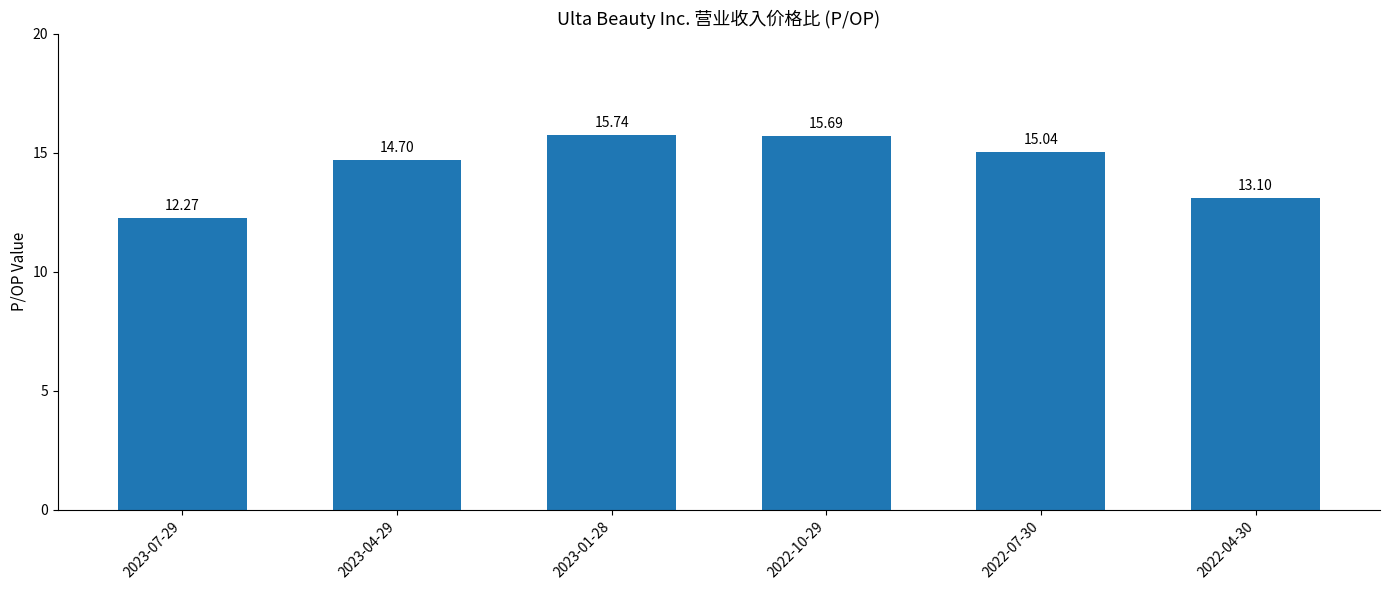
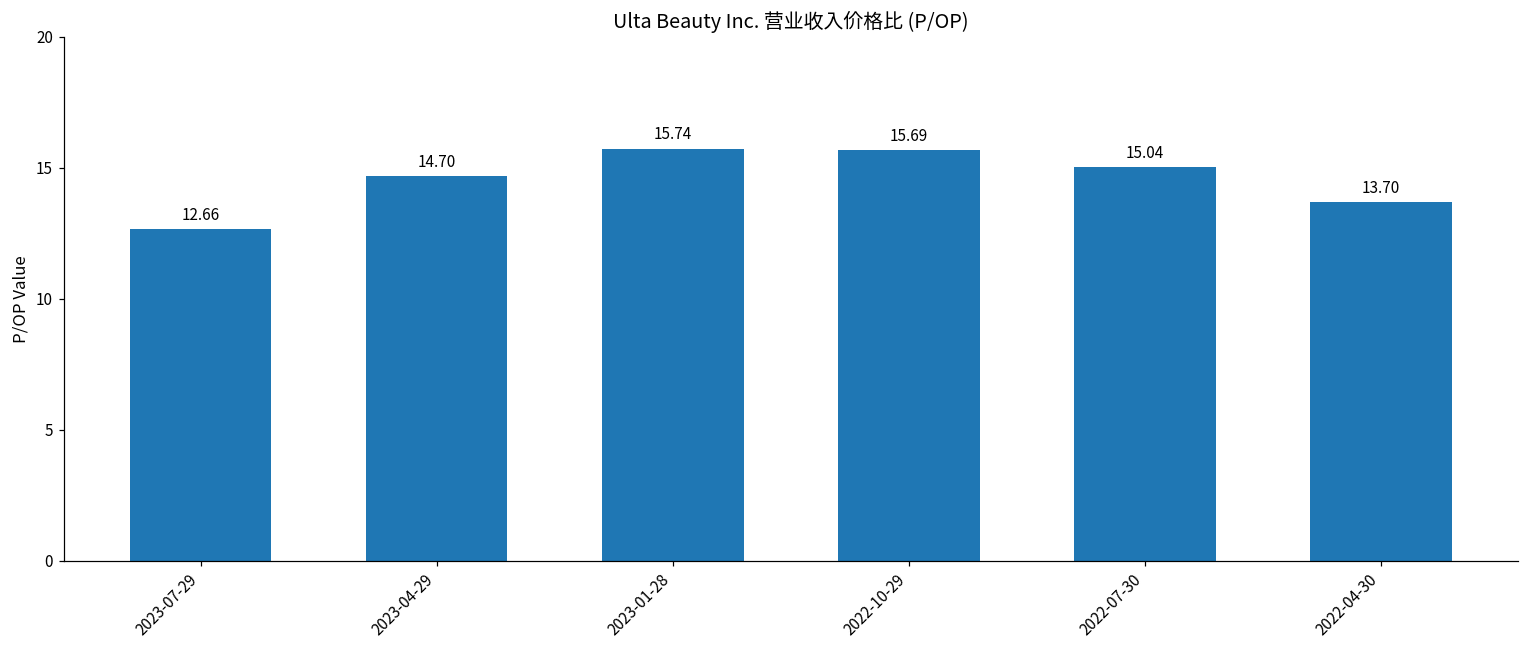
2023-07-29: 12.27 -> 12.66
2022-04-30: 13.10 -> 13.70
